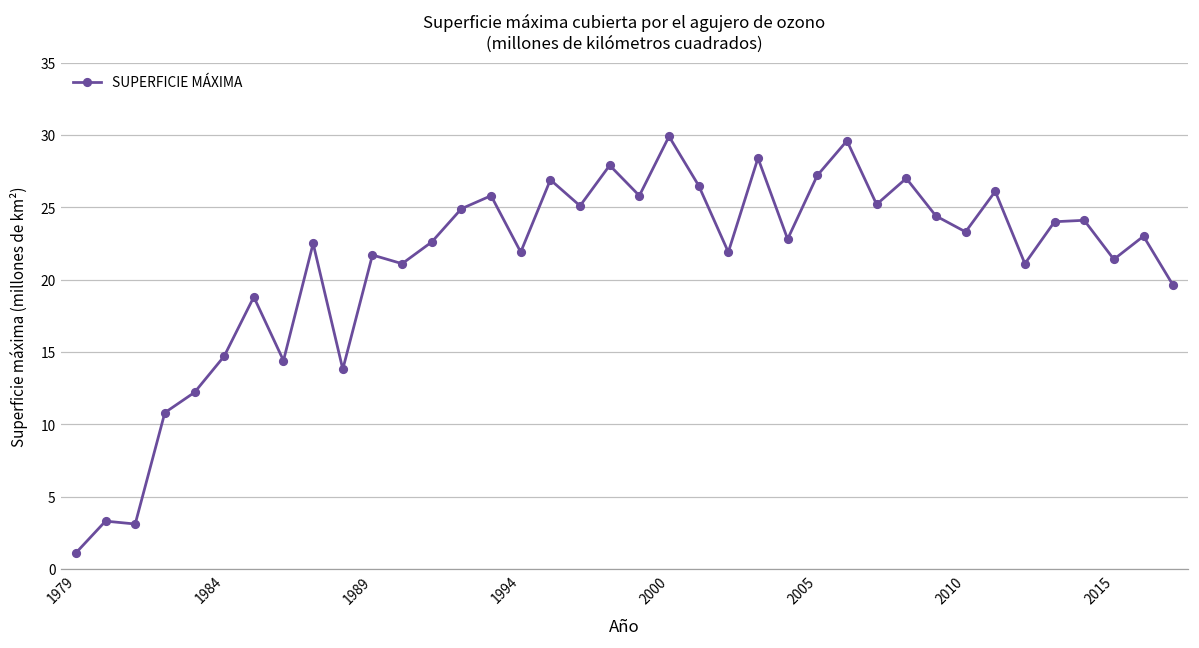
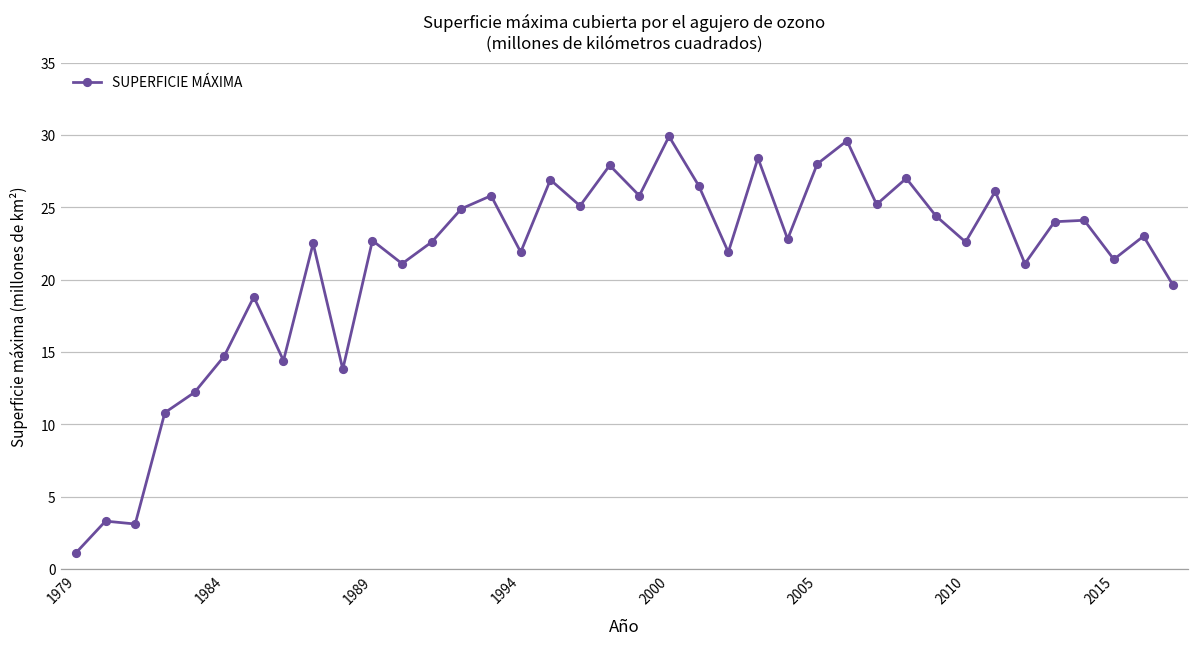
1989: 21.7 -> 22.7
2005: 27.2 -> 28.0
2010: 23.3 -> 22.6
